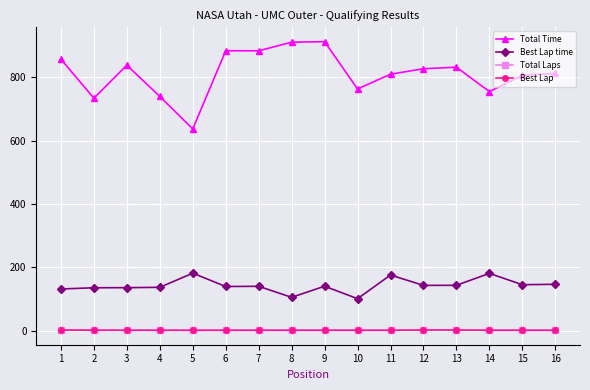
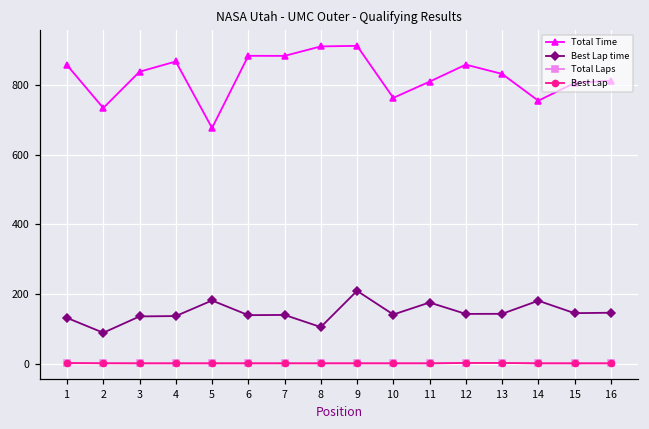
Best Lap time, 2: 140 -> 90
Total Time, 4: 740 -> 870
Total Time, 5: 640 -> 680
Best Lap time, 9: 140 -> 210
Best Lap time, 10: 100 -> 140
Total Time, 12: 830 -> 860
